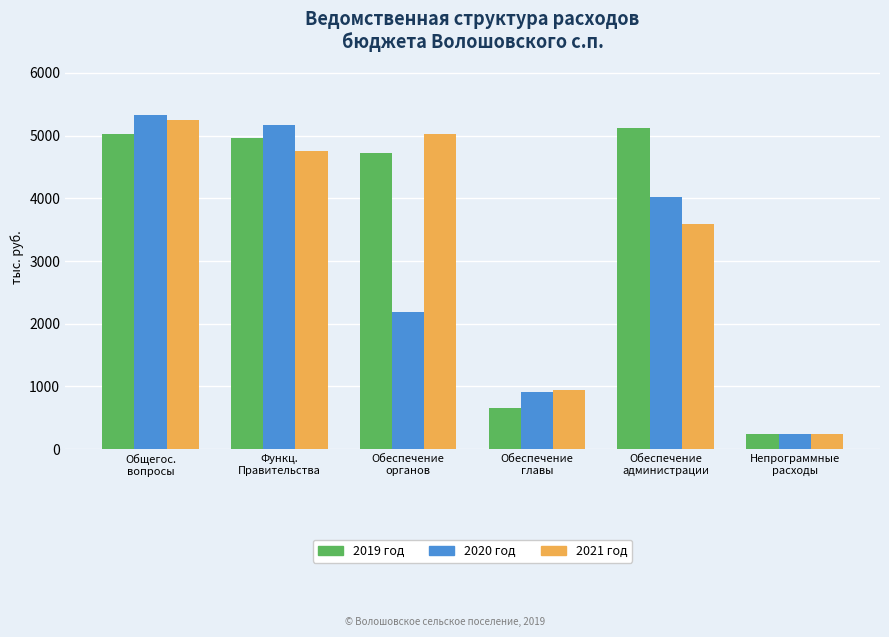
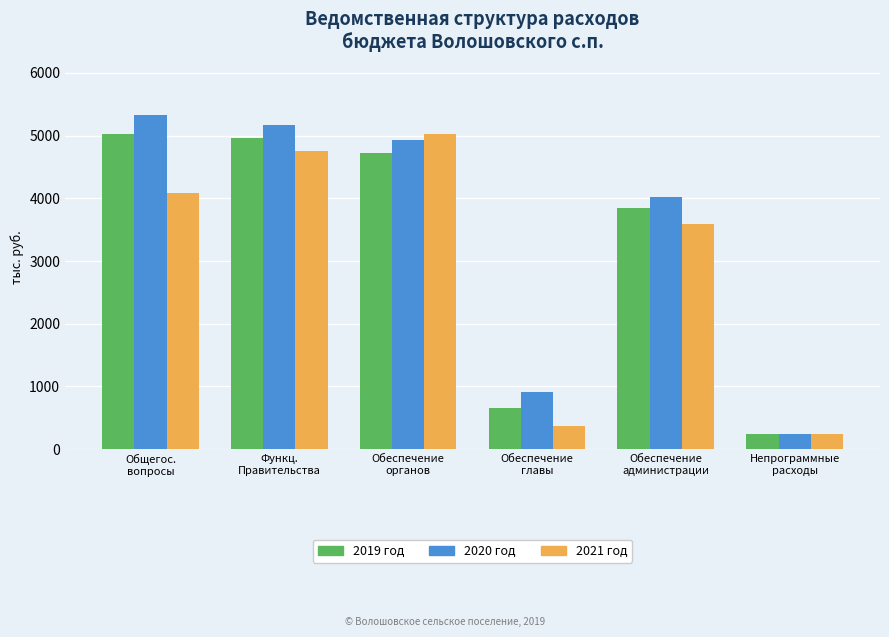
2021 год, Общегос. вопросы: 5300 -> 4100
2020 год, Обеспечение органов: 2200 -> 4900
2021 год, Обеспечение главы: 900 -> 400
2019 год, Обеспечение администрации: 5100 -> 3800
